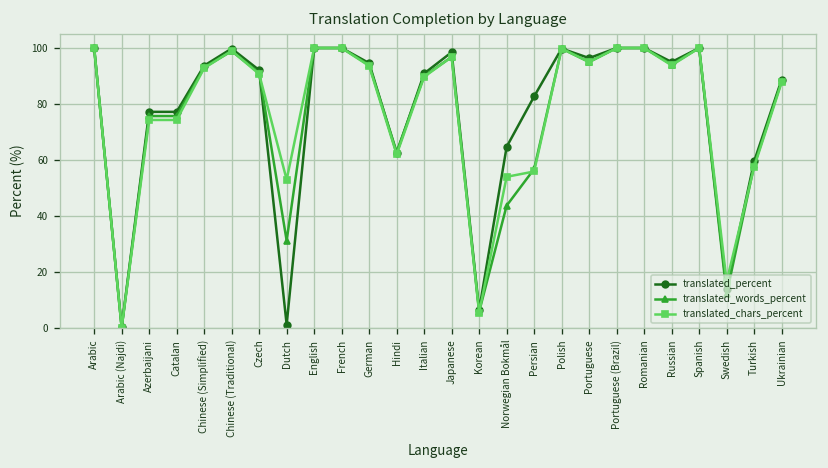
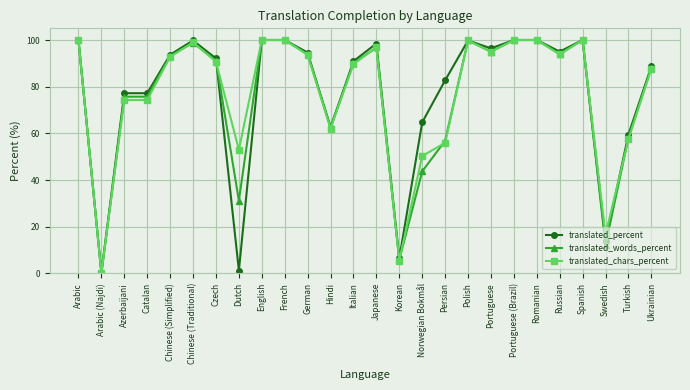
translated_chars_percent, Norwegian Bokmål: 54 -> 50
